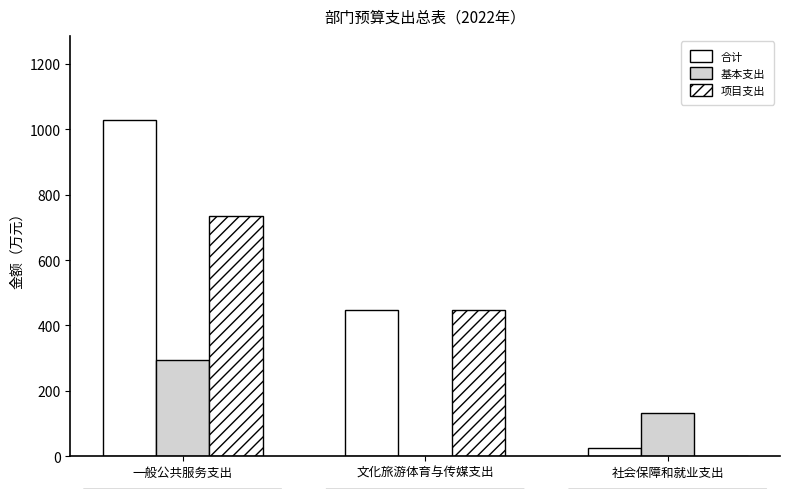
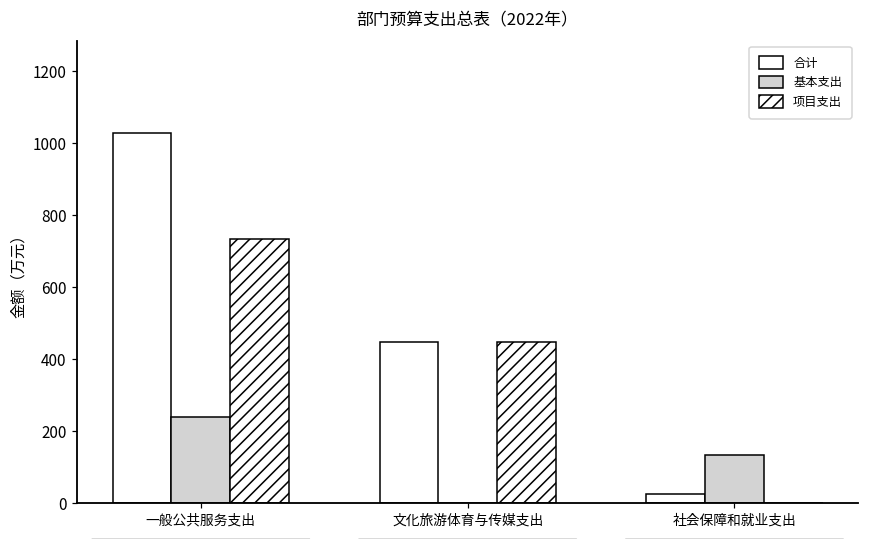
基本支出, 一般公共服务支出: 290 -> 240
